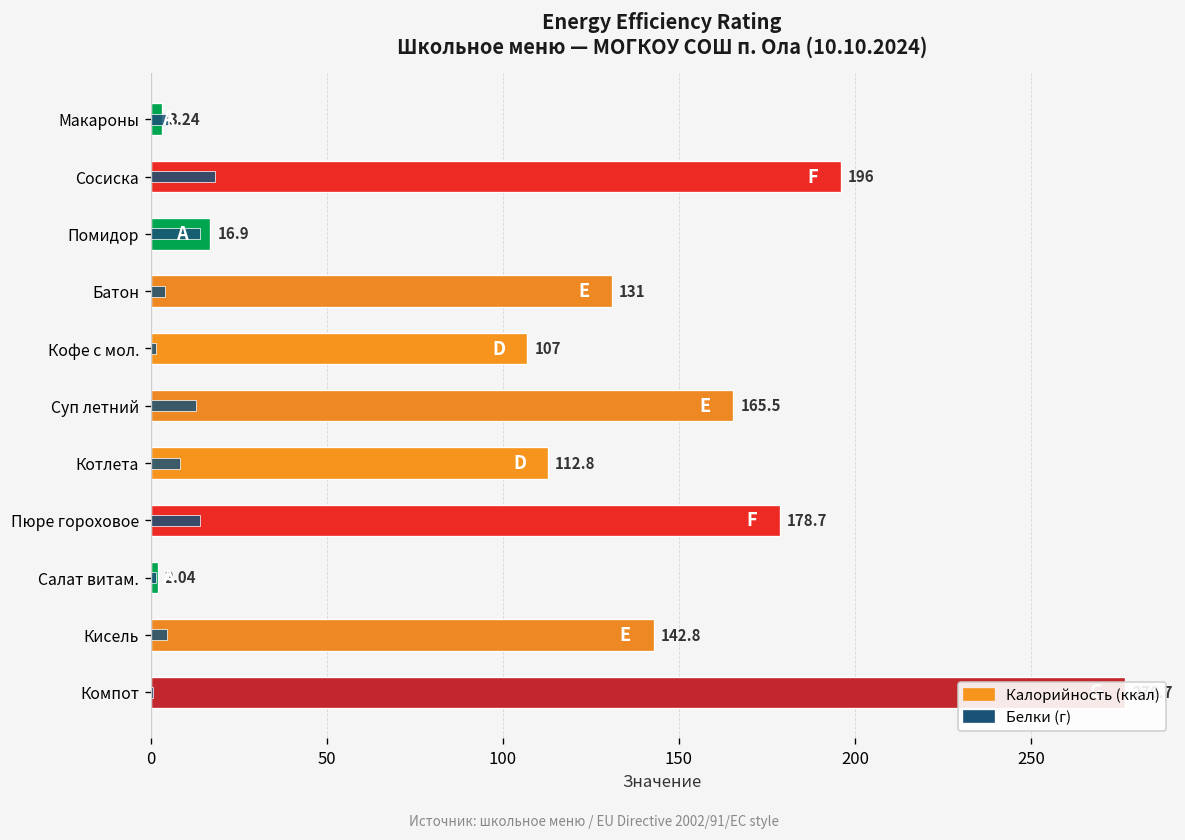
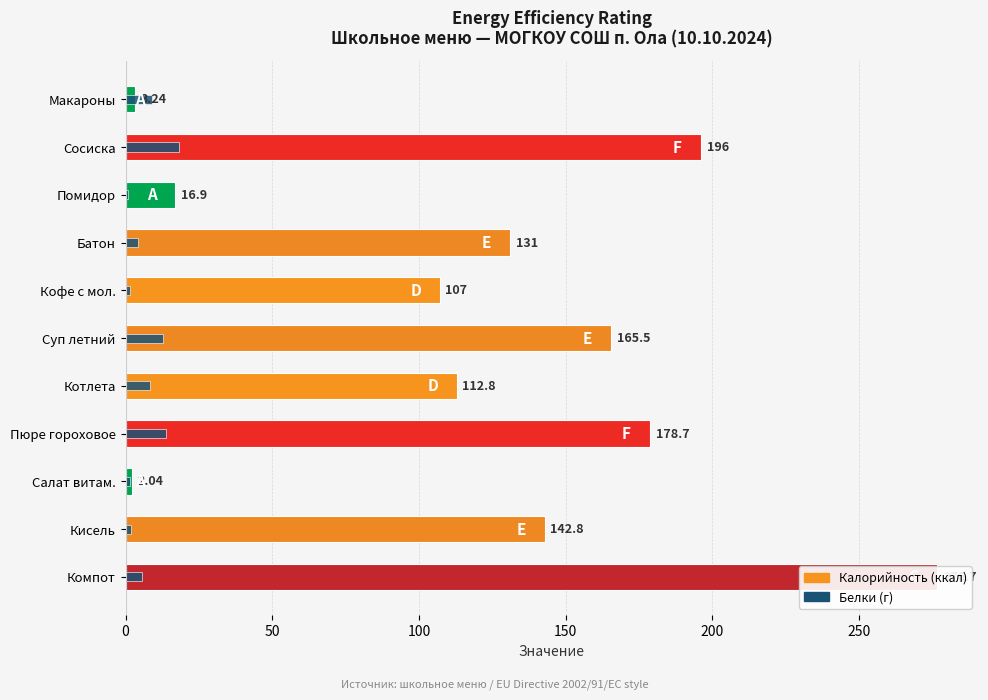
Белки (г), Макароны: 5 -> 9
Белки (г), Помидор: 14 -> 1
Белки (г), Кисель: 5 -> 2
Белки (г), Компот: 1 -> 6
